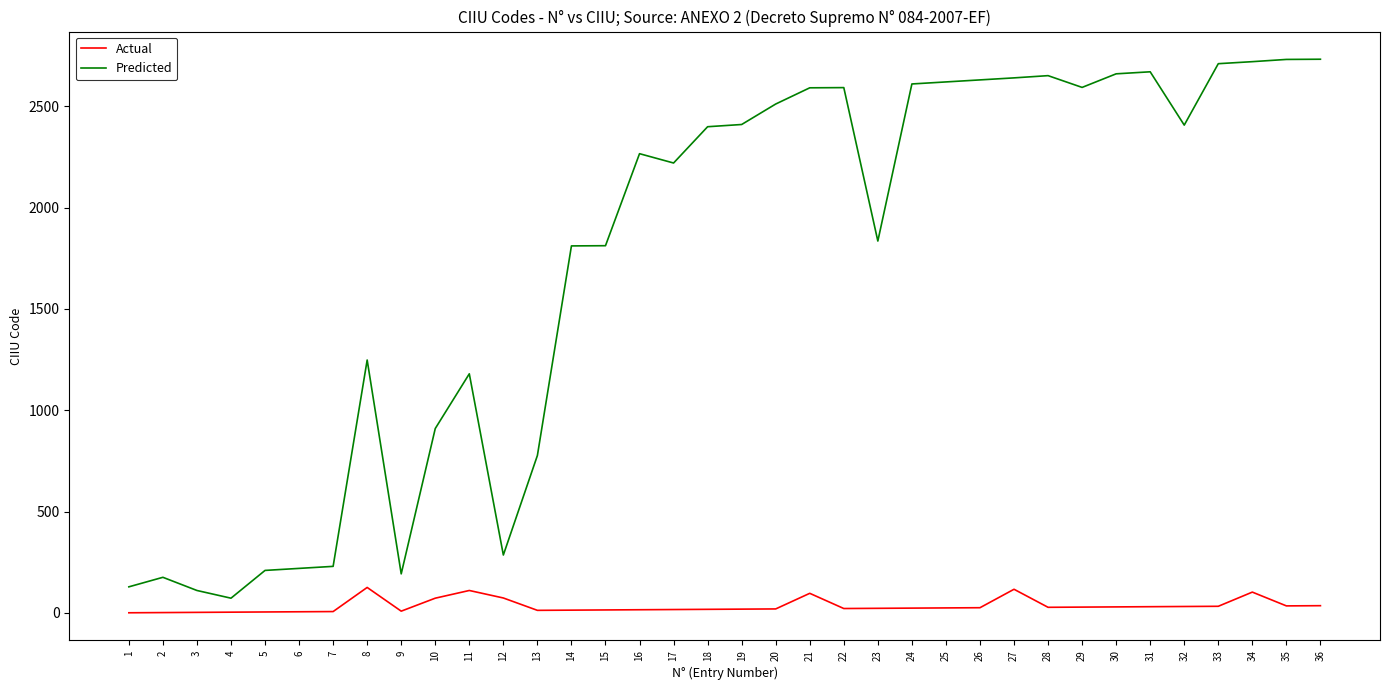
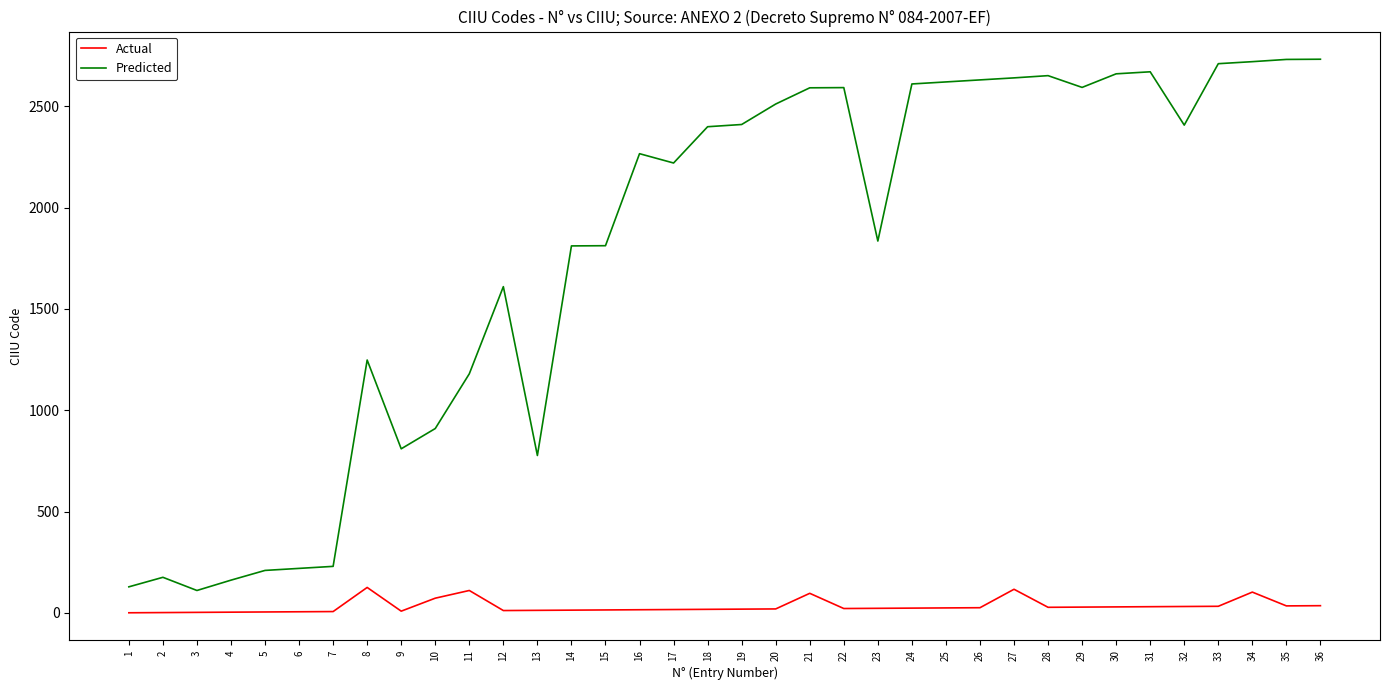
Predicted, 4: 70 -> 160
Predicted, 9: 190 -> 810
Actual, 12: 70 -> 10
Predicted, 12: 290 -> 1610
